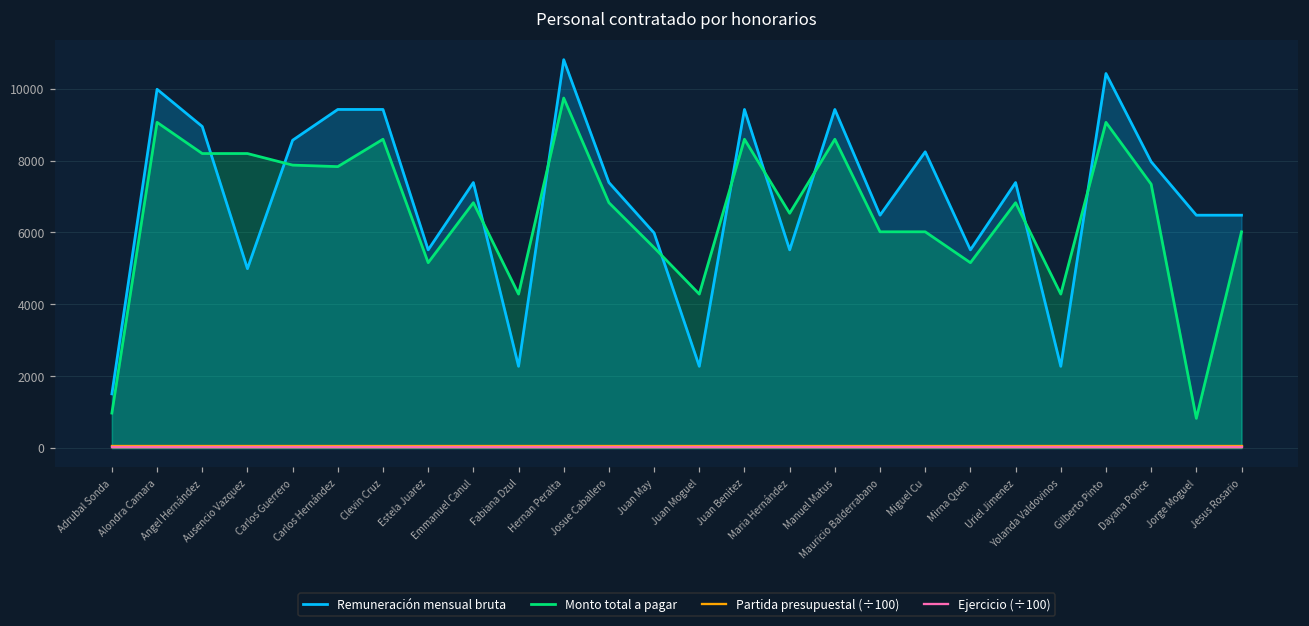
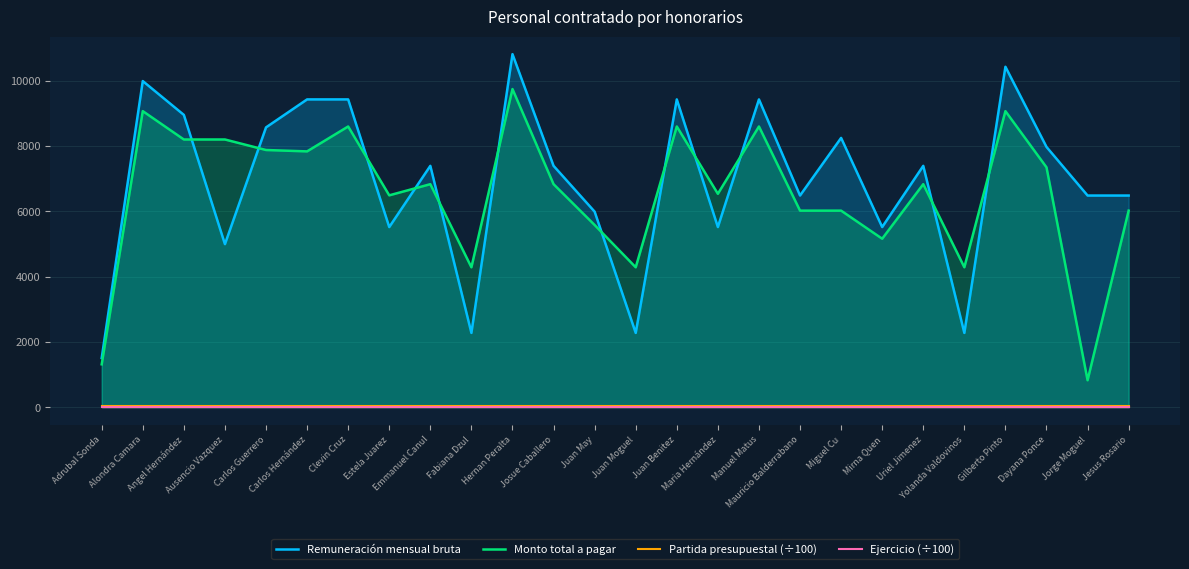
Monto total a pagar, Adrubal Sonda: 1000 -> 1300
Monto total a pagar, Estela Juarez: 5200 -> 6500
